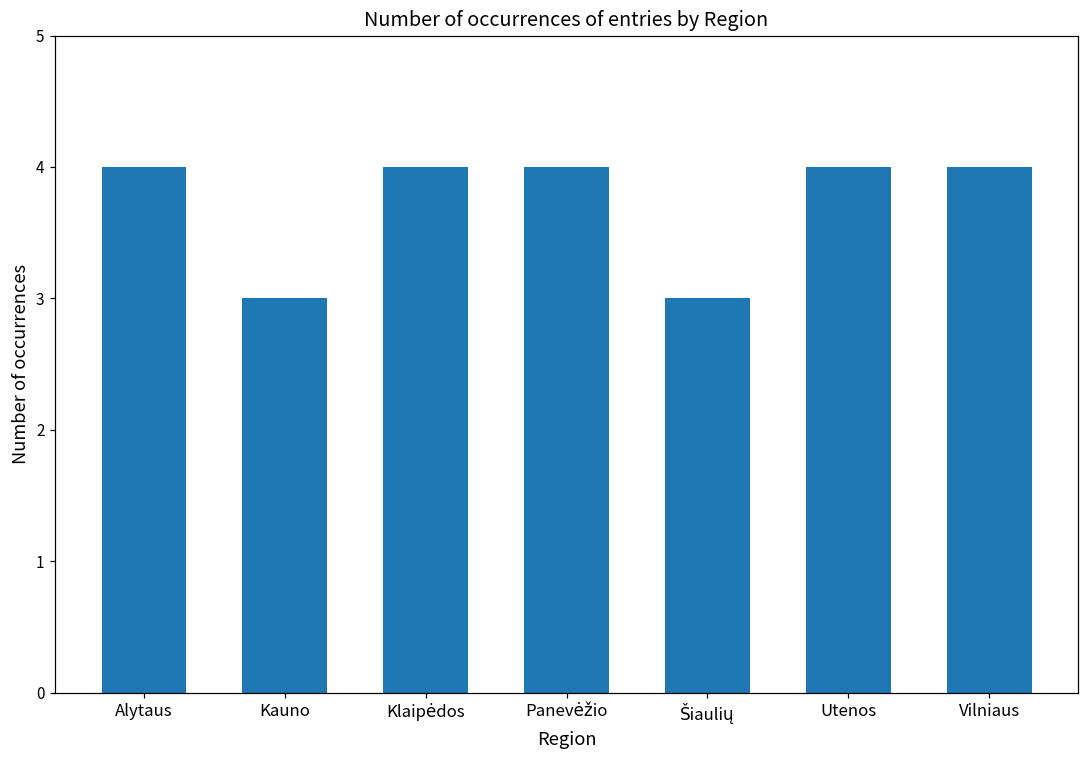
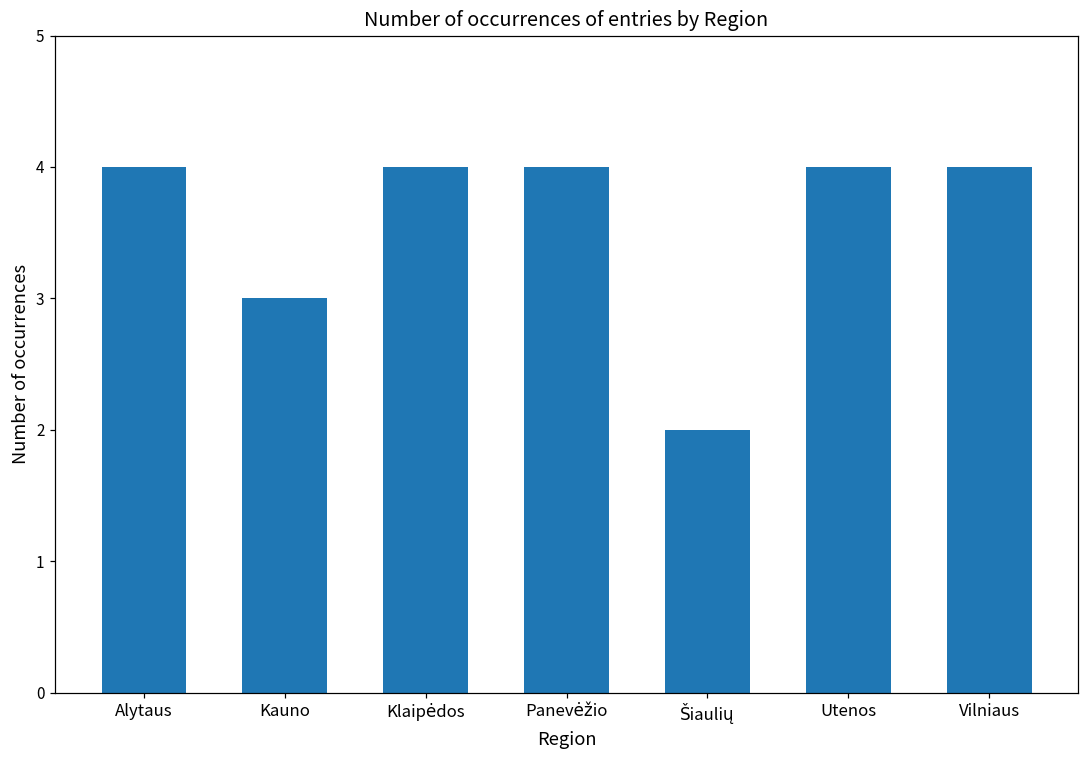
Šiaulių: 3 -> 2
